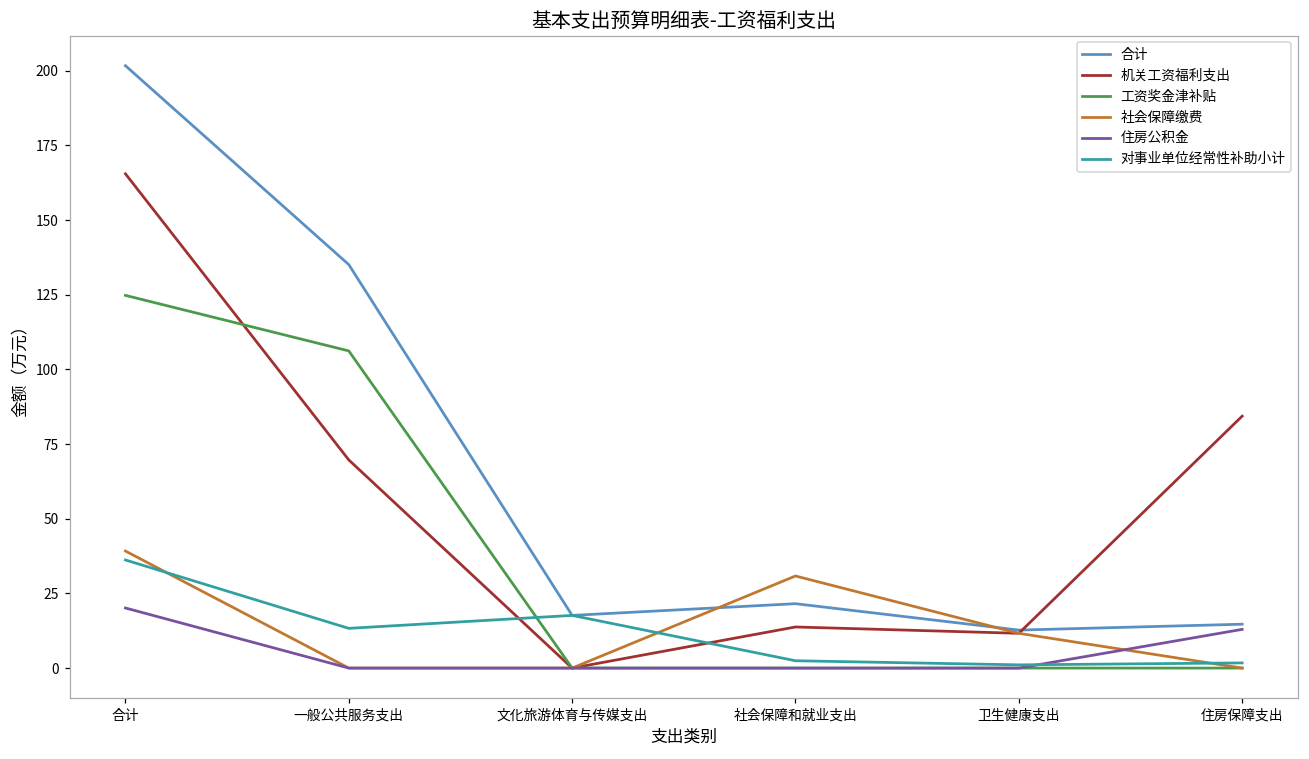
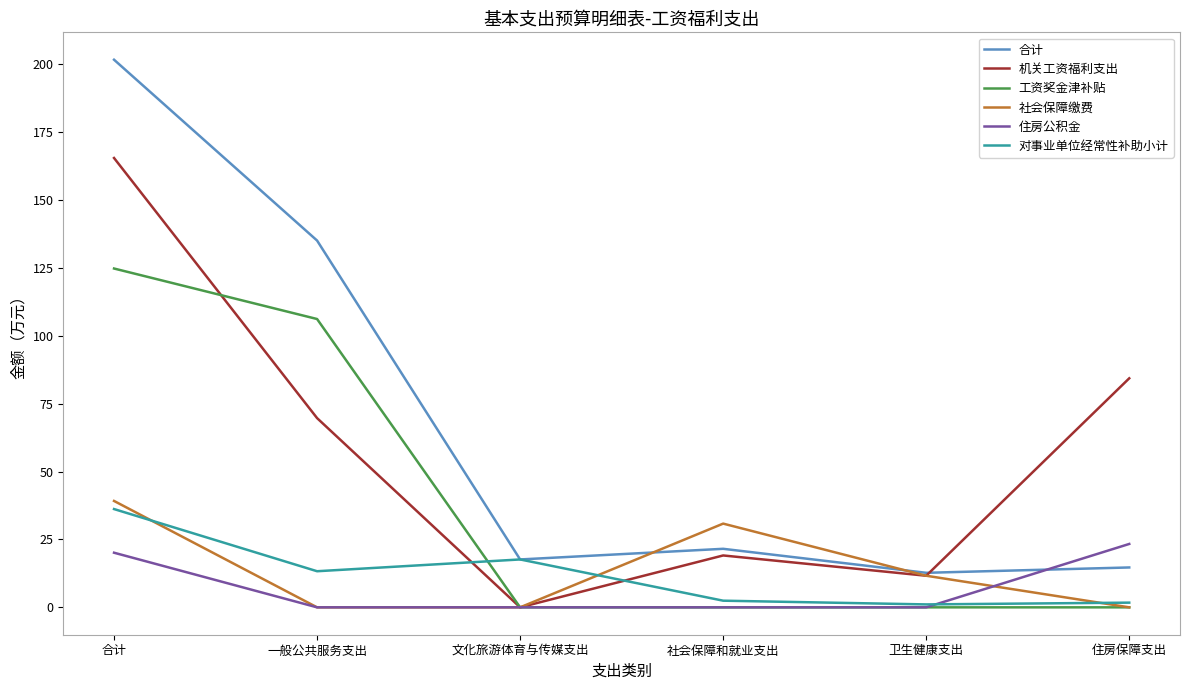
机关工资福利支出, 社会保障和就业支出: 14 -> 19
住房公积金, 住房保障支出: 13 -> 23
